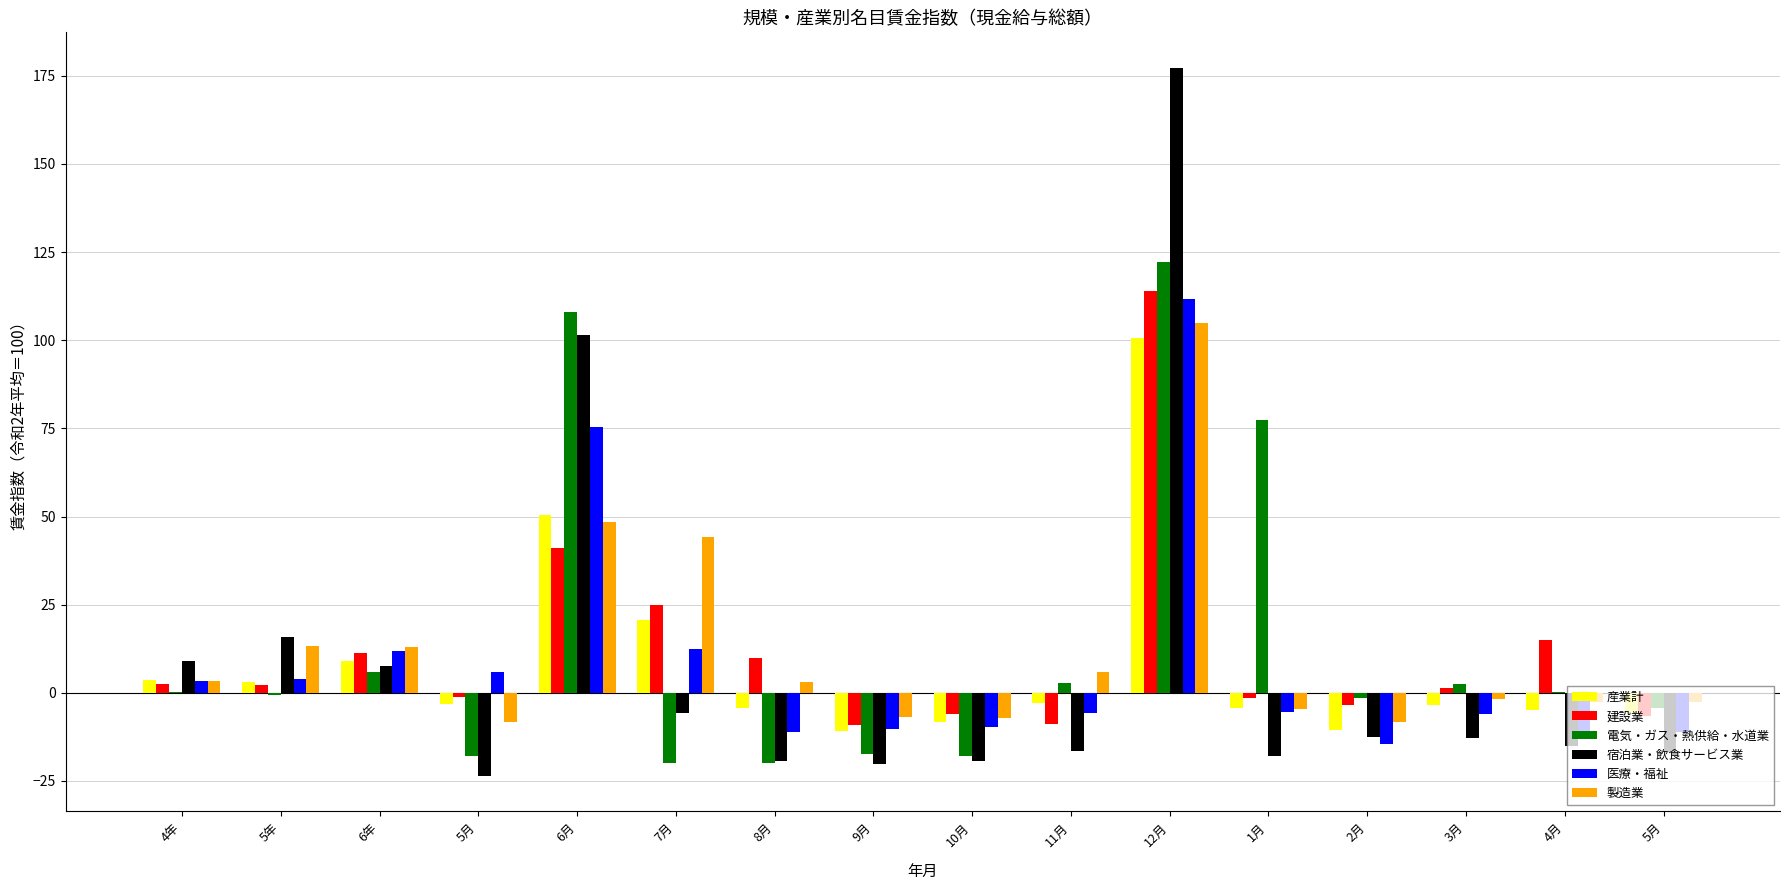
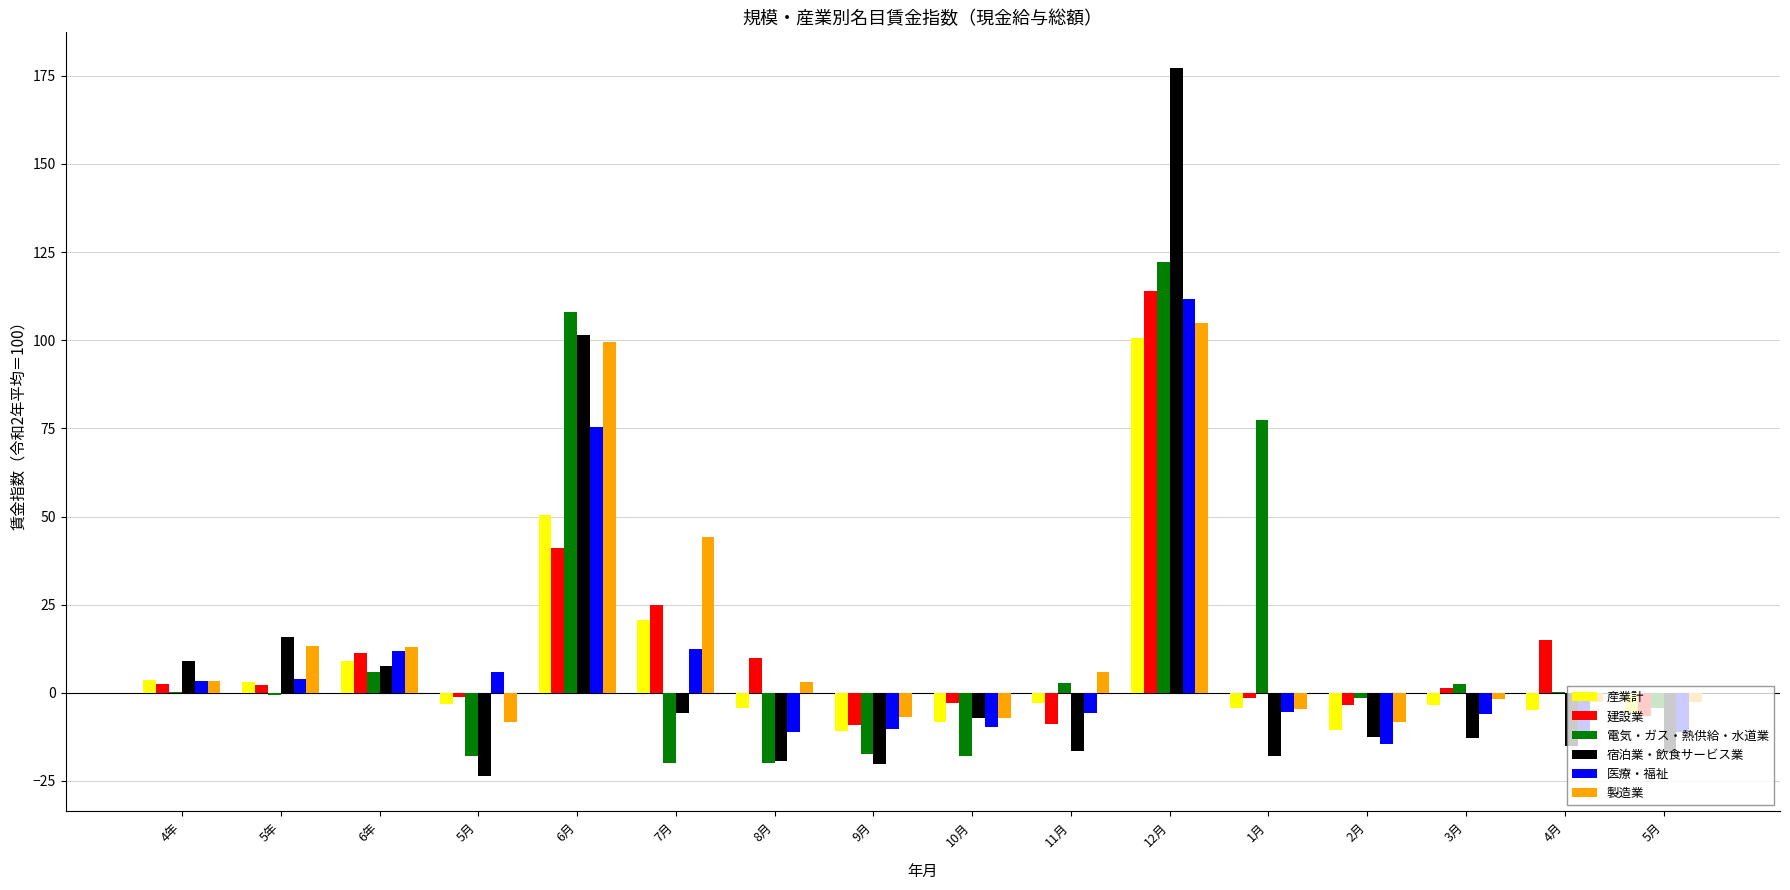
製造業, 6月: 48 -> 100
建設業, 10月: -6 -> -3
宿泊業・飲食サービス業, 10月: -19 -> -7
